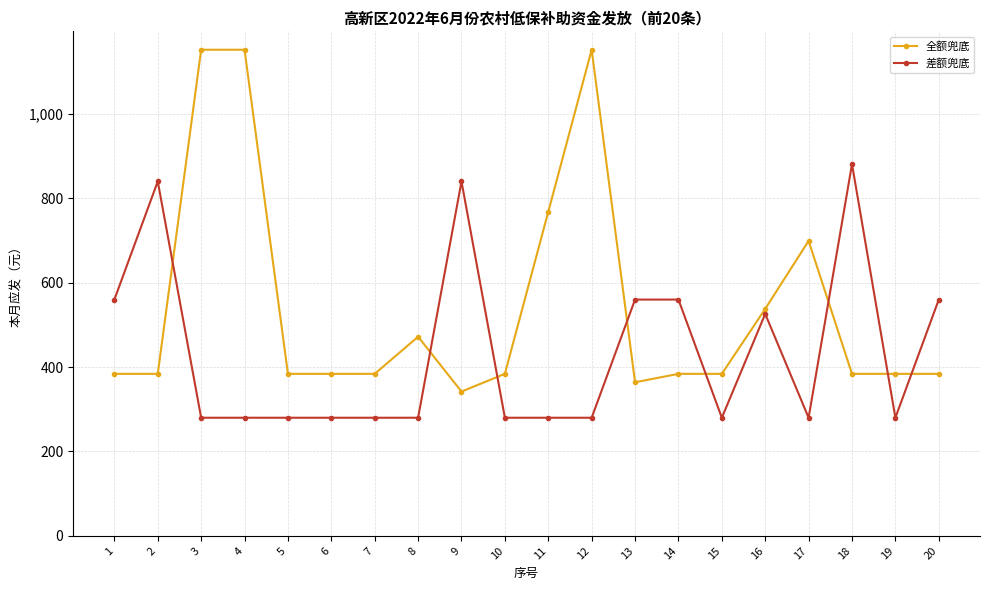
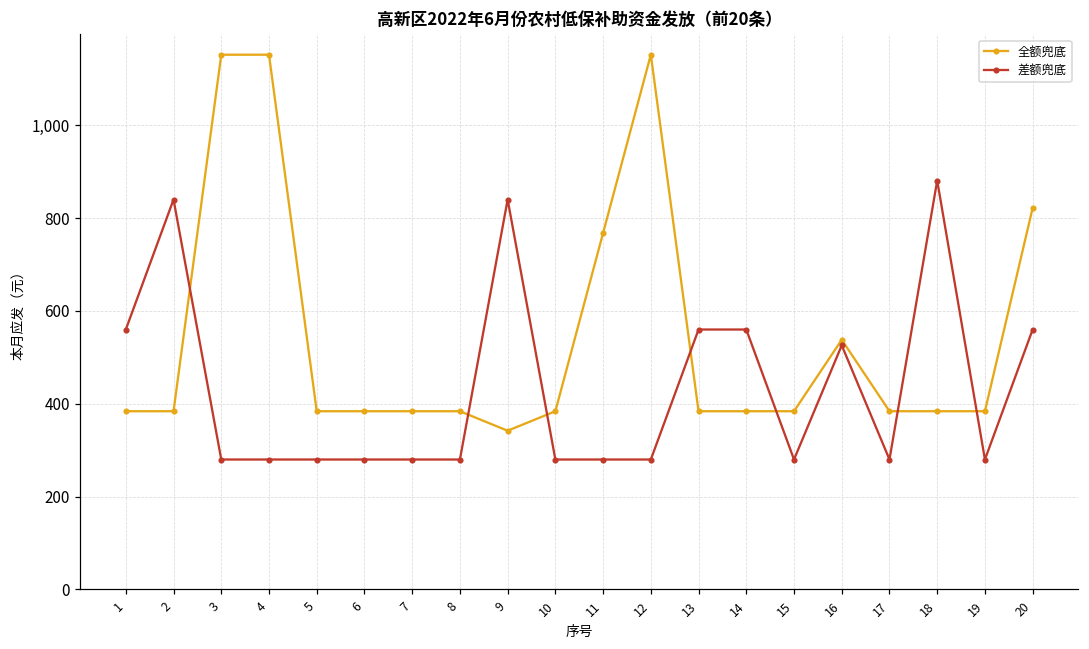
全额兜底, 8: 470 -> 380
全额兜底, 13: 360 -> 380
全额兜底, 17: 700 -> 380
全额兜底, 20: 380 -> 820
